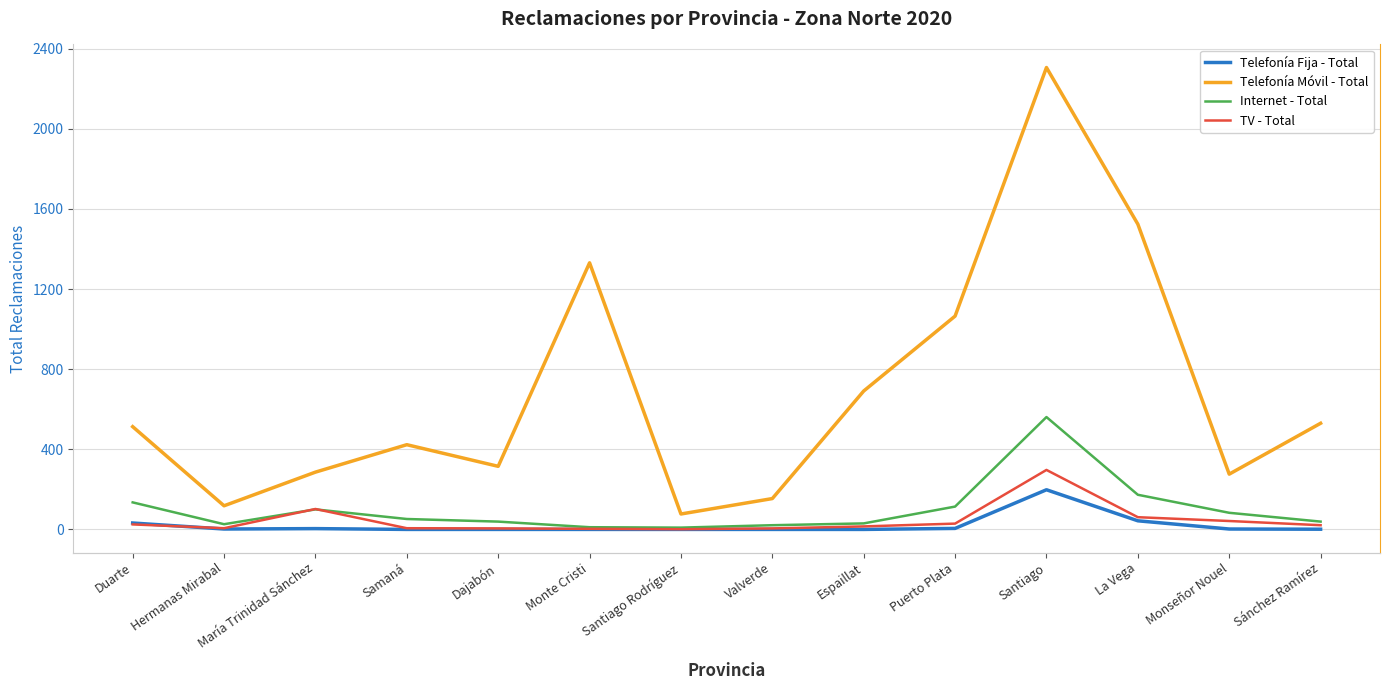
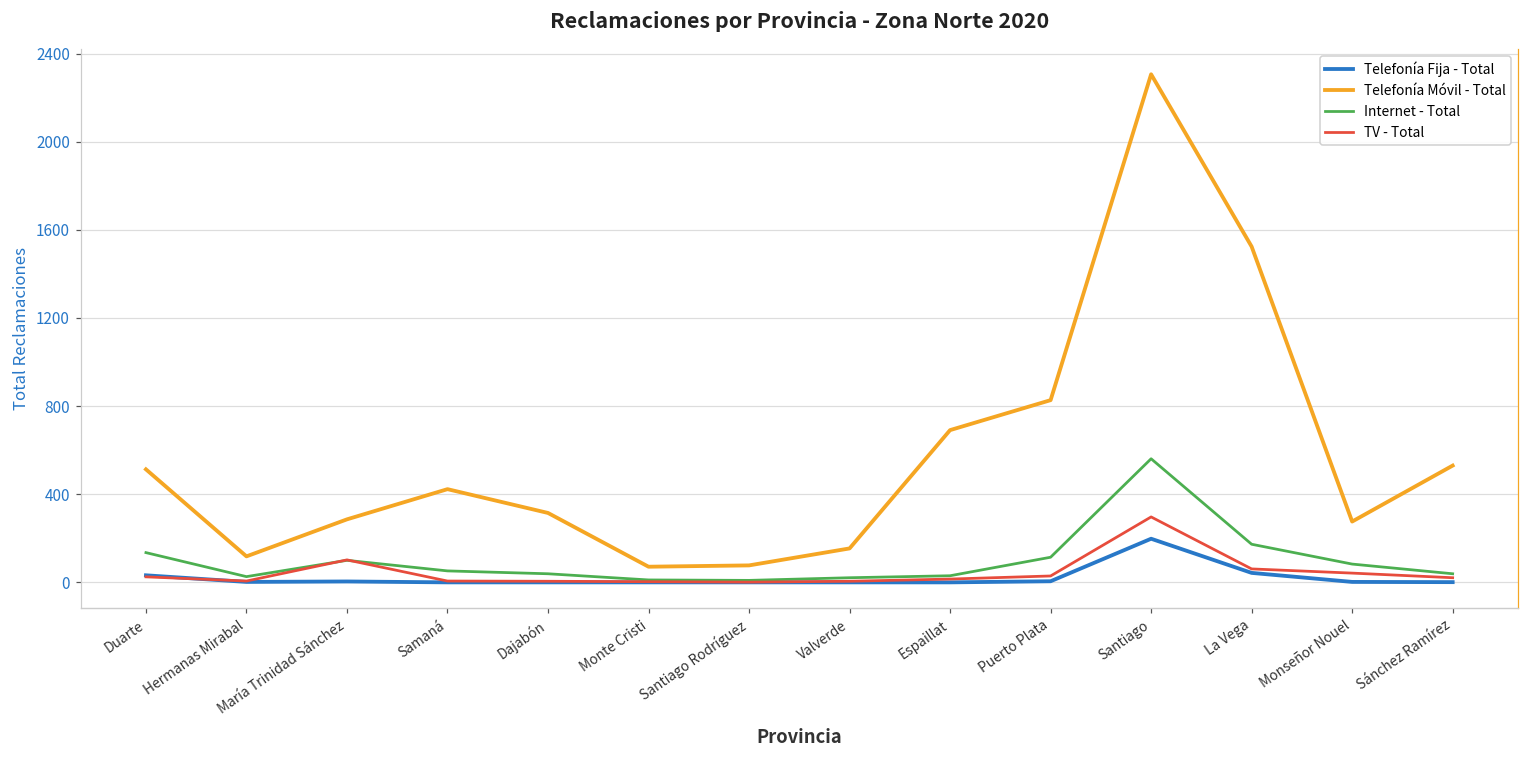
Telefonía Móvil - Total, Monte Cristi: 1330 -> 70
Telefonía Móvil - Total, Puerto Plata: 1070 -> 830
